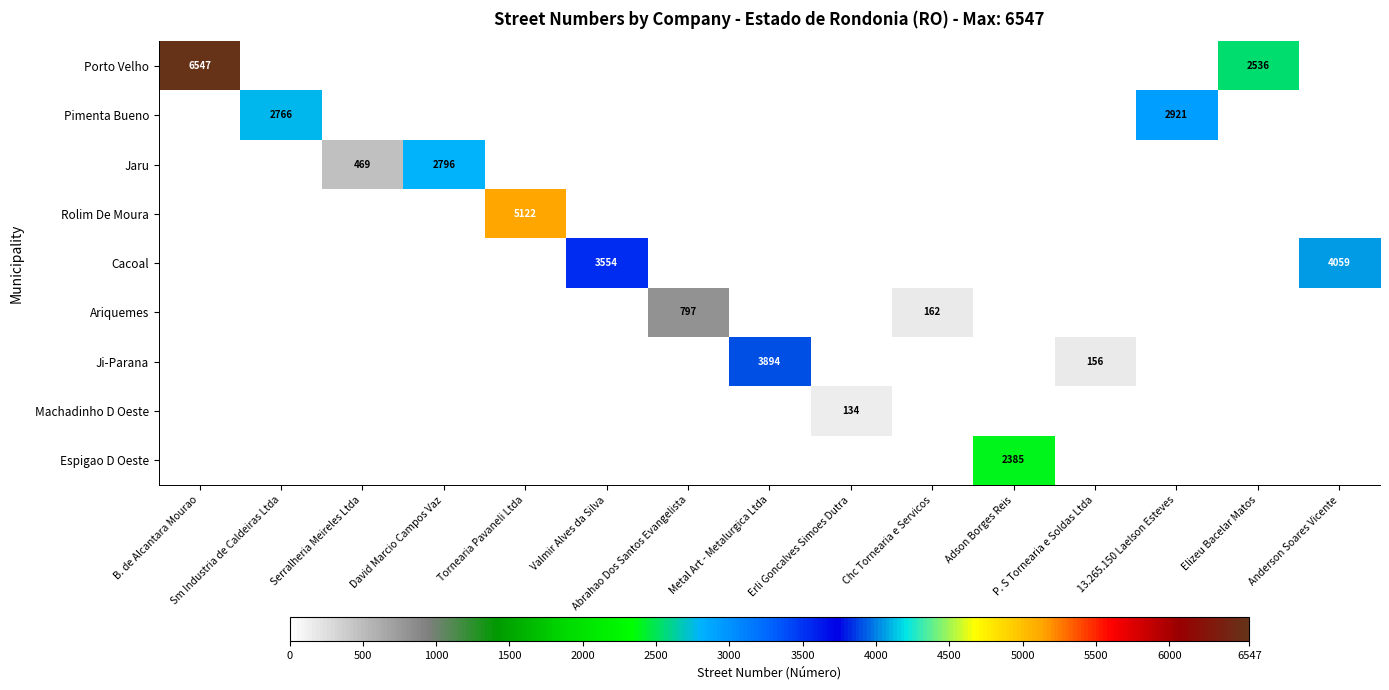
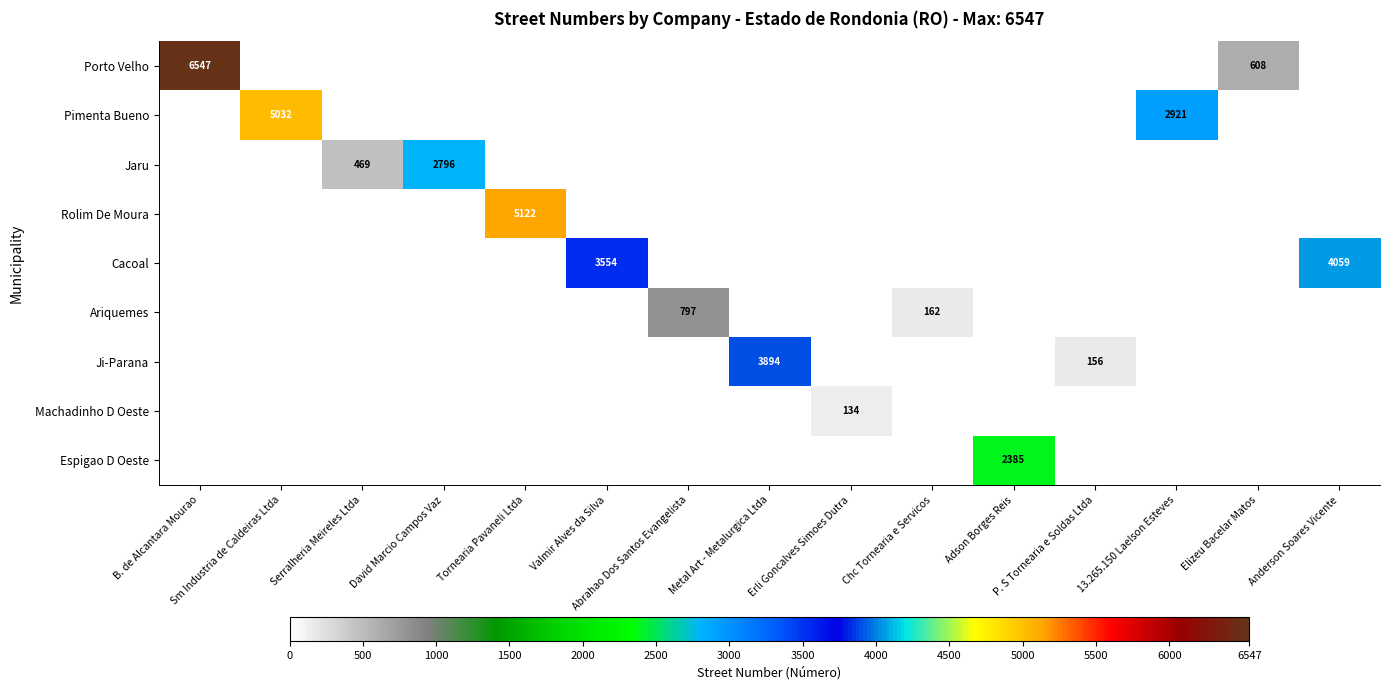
Porto Velho, Elizeu Bacelar Matos: 2536 -> 608
Pimenta Bueno, Sm Industria de Caldeiras Ltda: 2766 -> 5032
